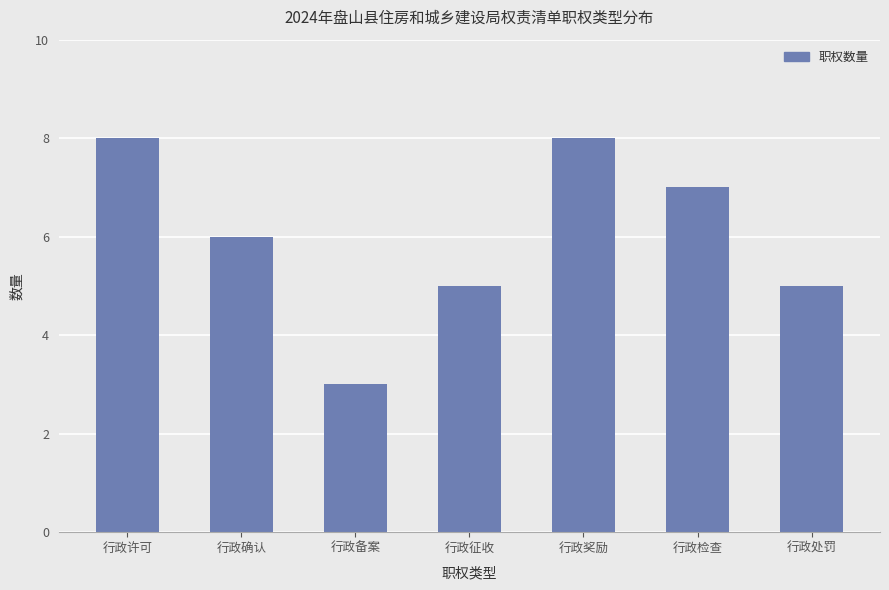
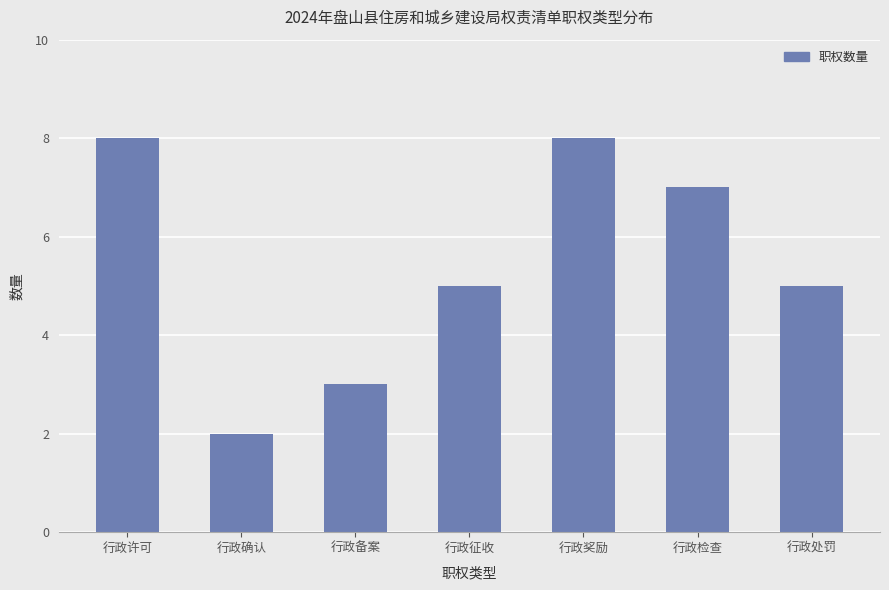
行政确认: 6 -> 2
